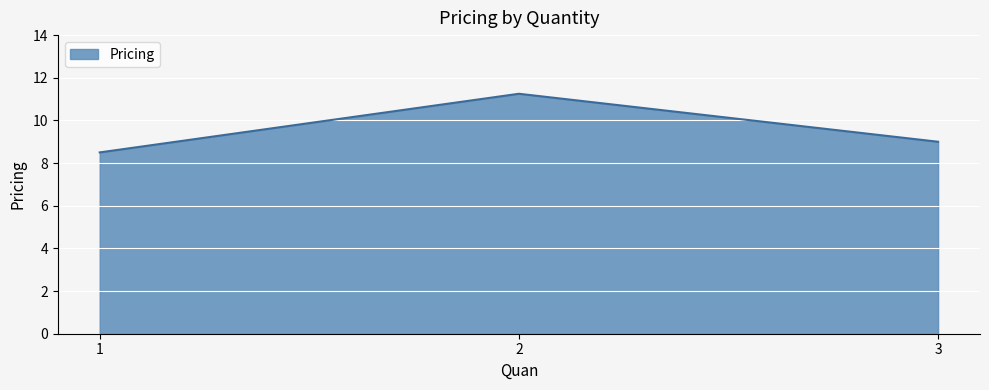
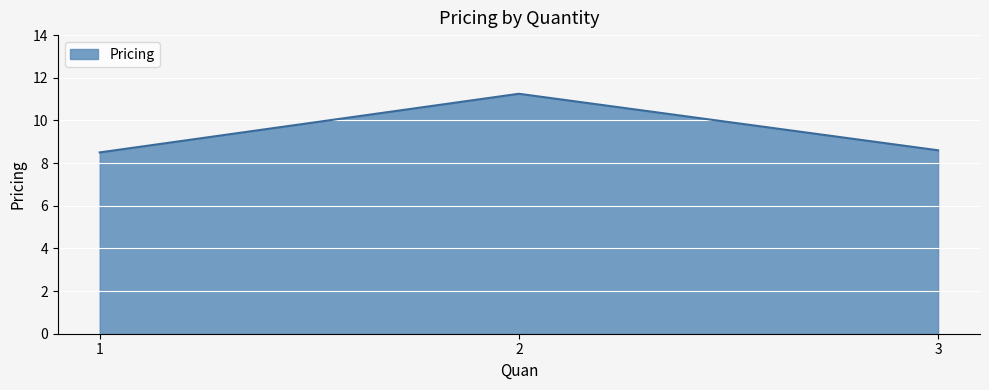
3: 9.0 -> 8.6
